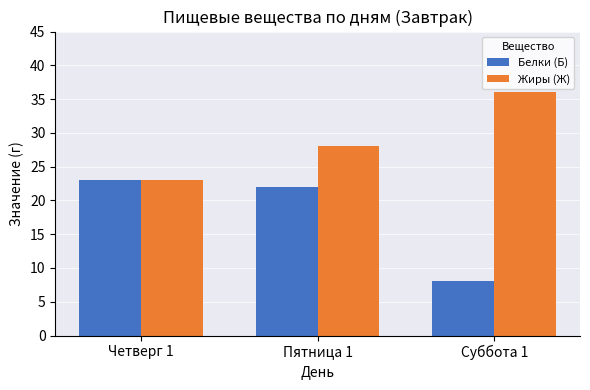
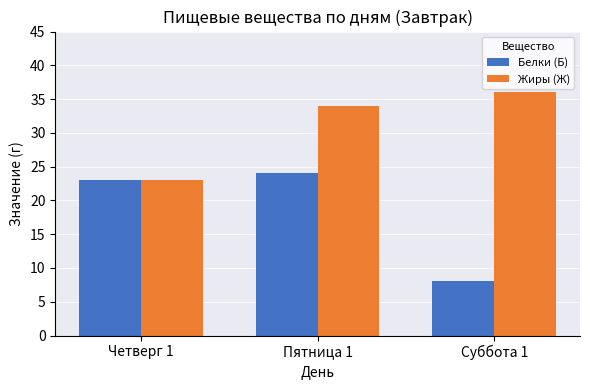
Белки (Б), Пятница 1: 22 -> 24
Жиры (Ж), Пятница 1: 28 -> 34
